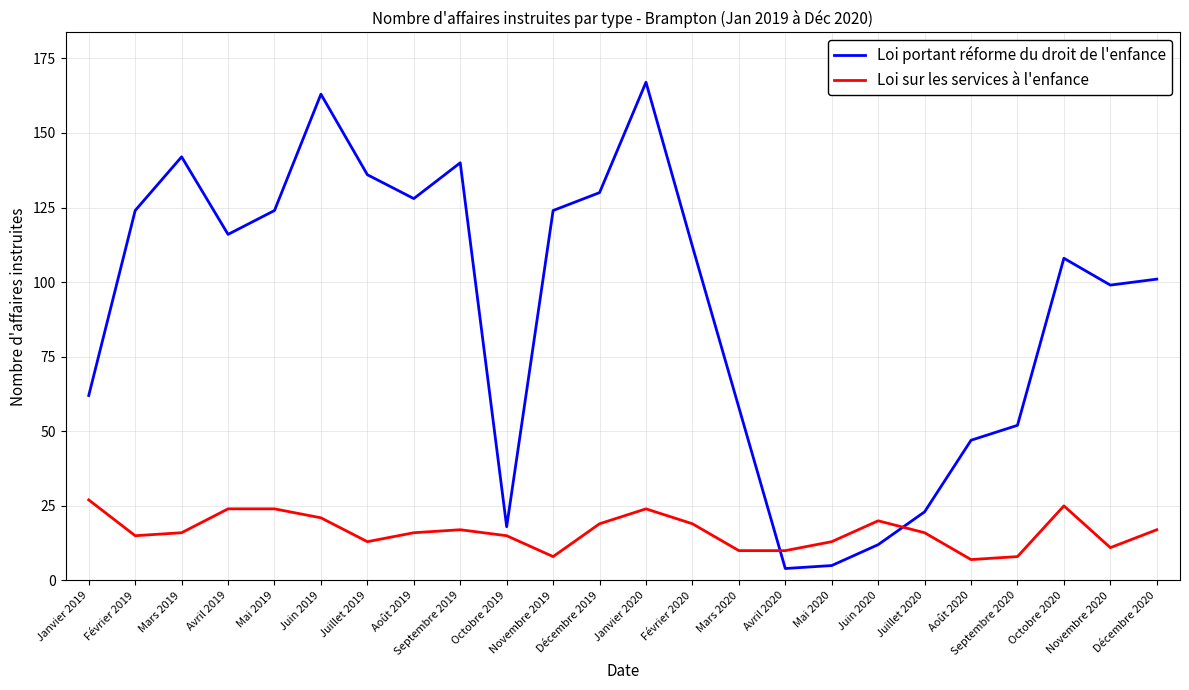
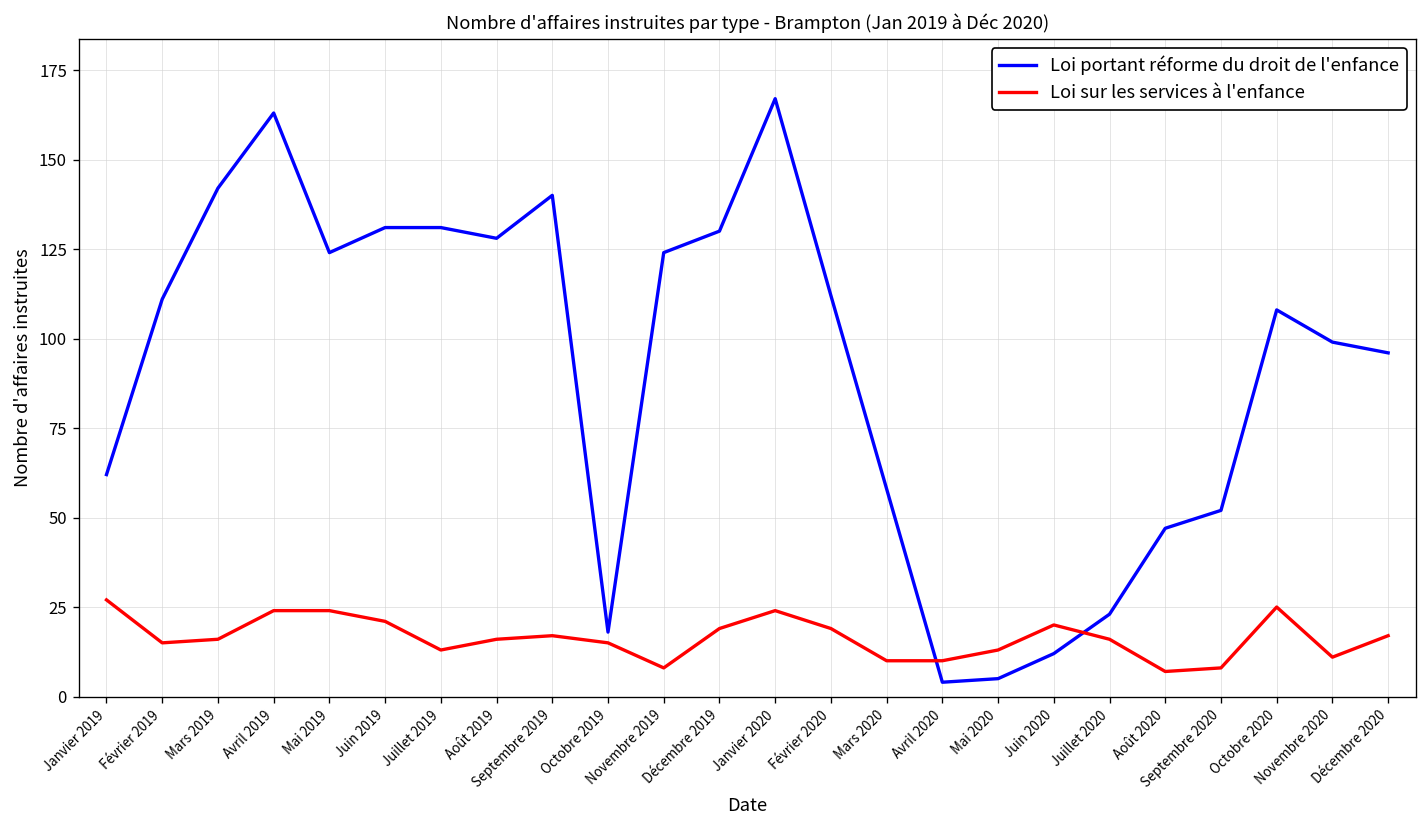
Loi portant réforme du droit de l'enfance, Février 2019: 124 -> 111
Loi portant réforme du droit de l'enfance, Avril 2019: 116 -> 163
Loi portant réforme du droit de l'enfance, Juin 2019: 163 -> 131
Loi portant réforme du droit de l'enfance, Juillet 2019: 136 -> 131
Loi portant réforme du droit de l'enfance, Décembre 2020: 101 -> 96
